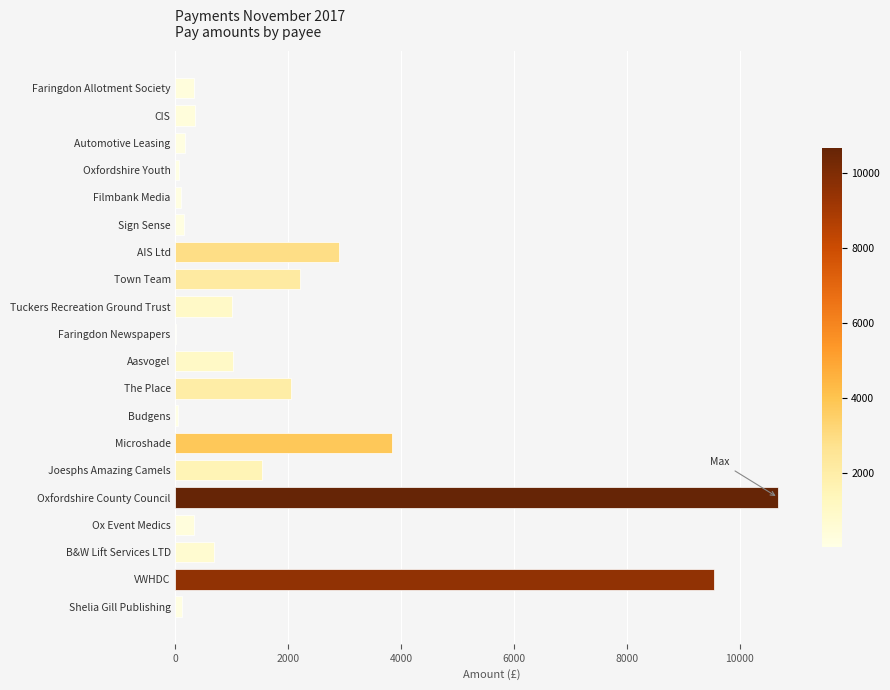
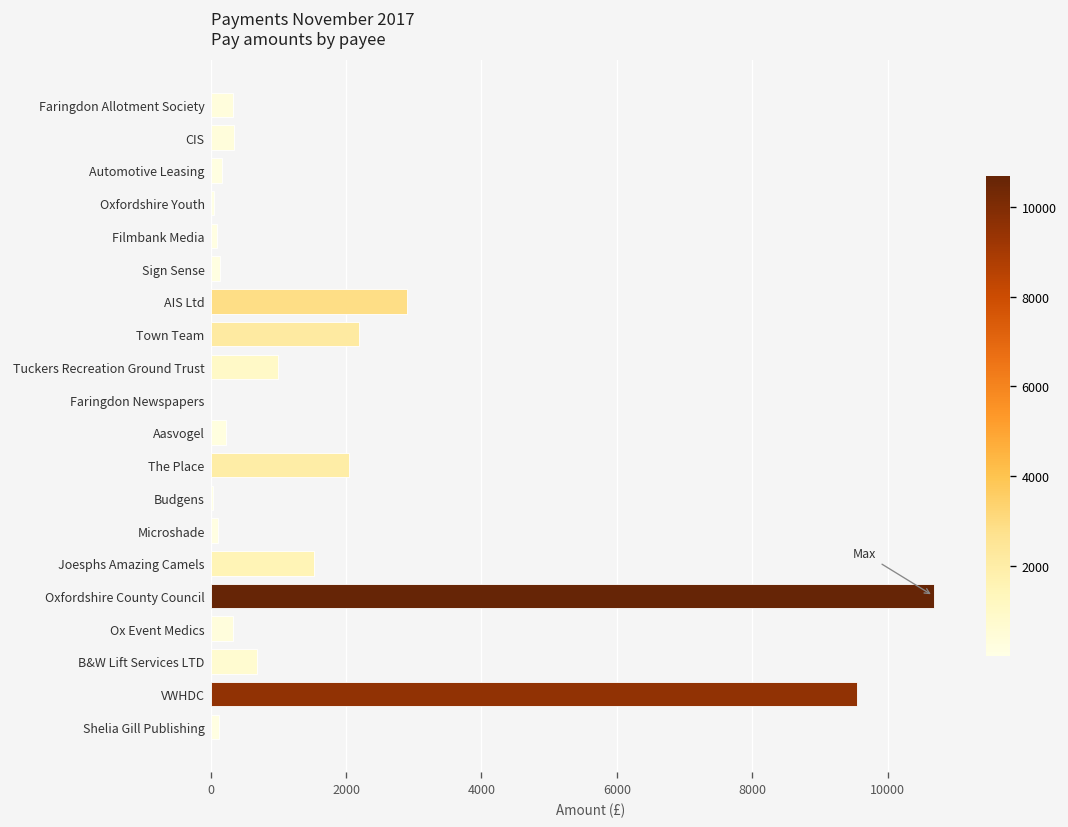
Aasvogel: 1000 -> 200
Microshade: 3800 -> 100
